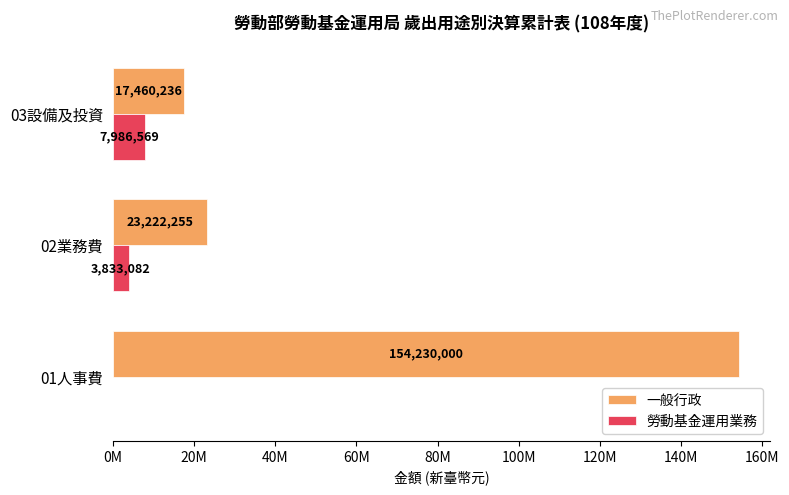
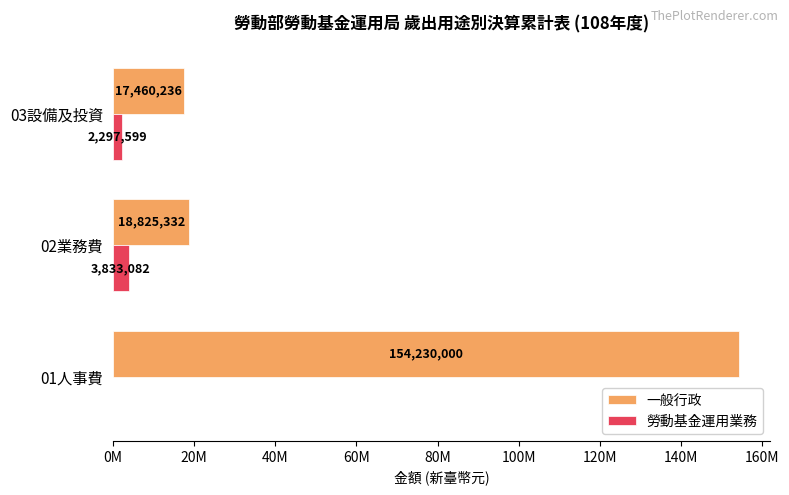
勞動基金運用業務, 03設備及投資: 7,986,569 -> 2,297,599
一般行政, 02業務費: 23,222,255 -> 18,825,332
